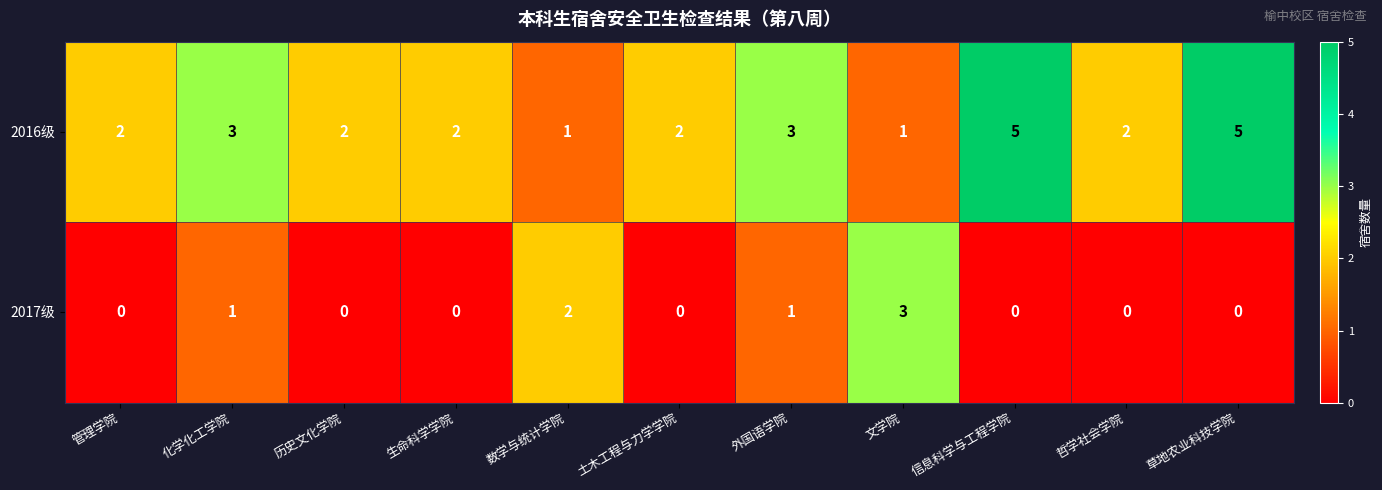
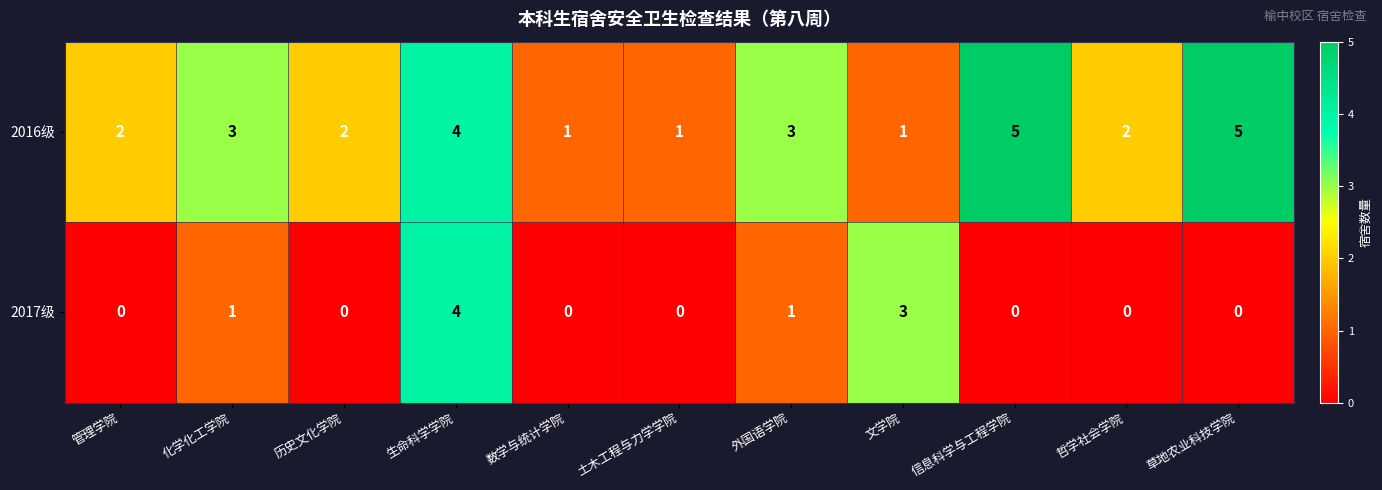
2016级, 生命科学学院: 2 -> 4
2016级, 土木工程与力学学院: 2 -> 1
2017级, 生命科学学院: 0 -> 4
2017级, 数学与统计学院: 2 -> 0
